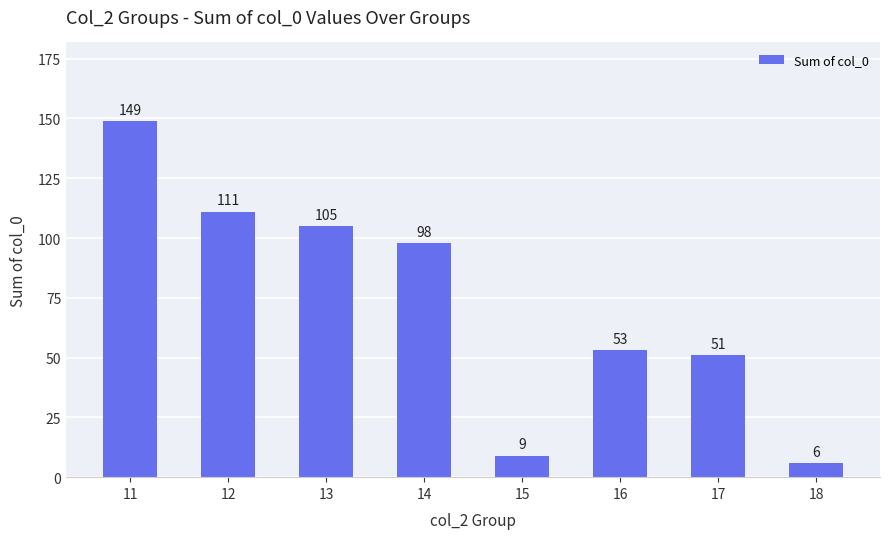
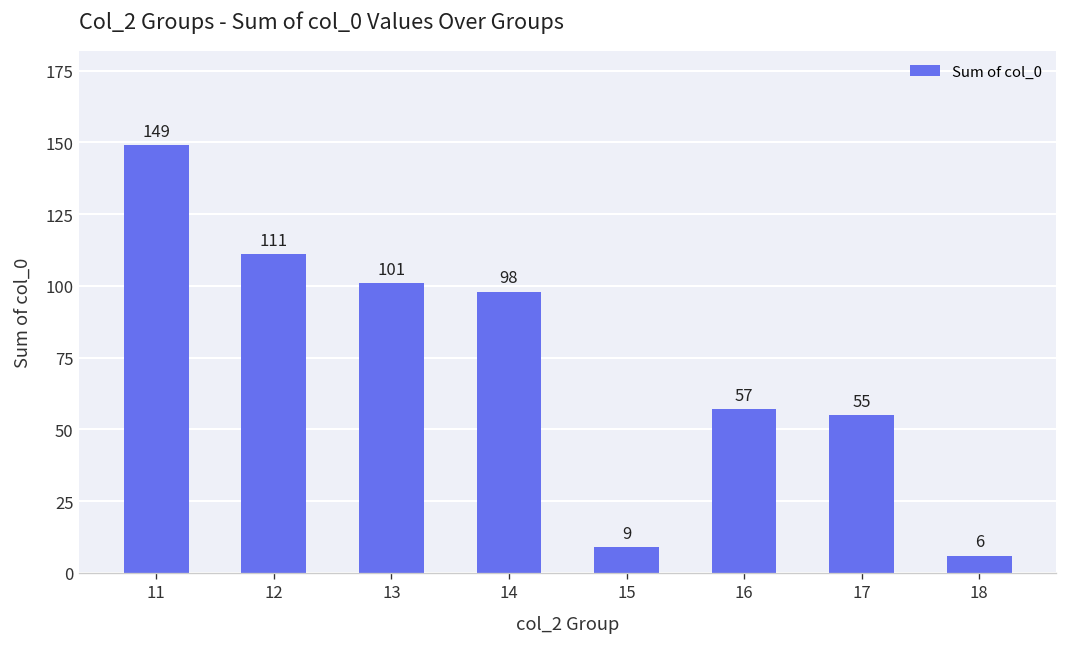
13: 105 -> 101
16: 53 -> 57
17: 51 -> 55
